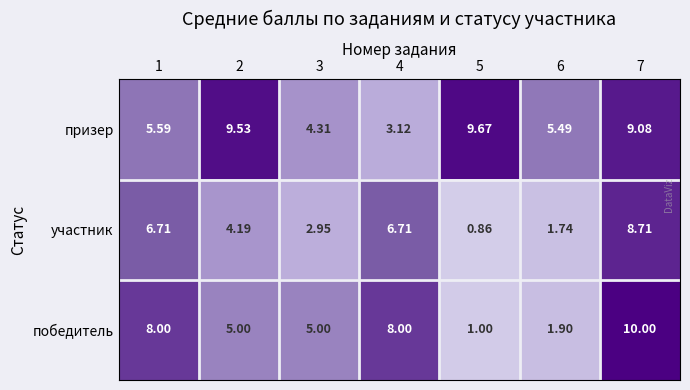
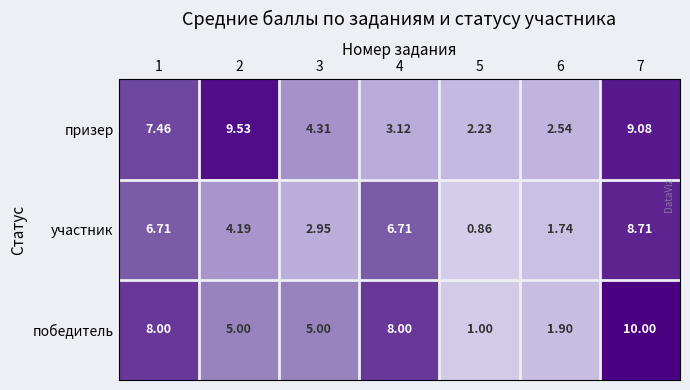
призер, 1: 5.59 -> 7.46
призер, 5: 9.67 -> 2.23
призер, 6: 5.49 -> 2.54
